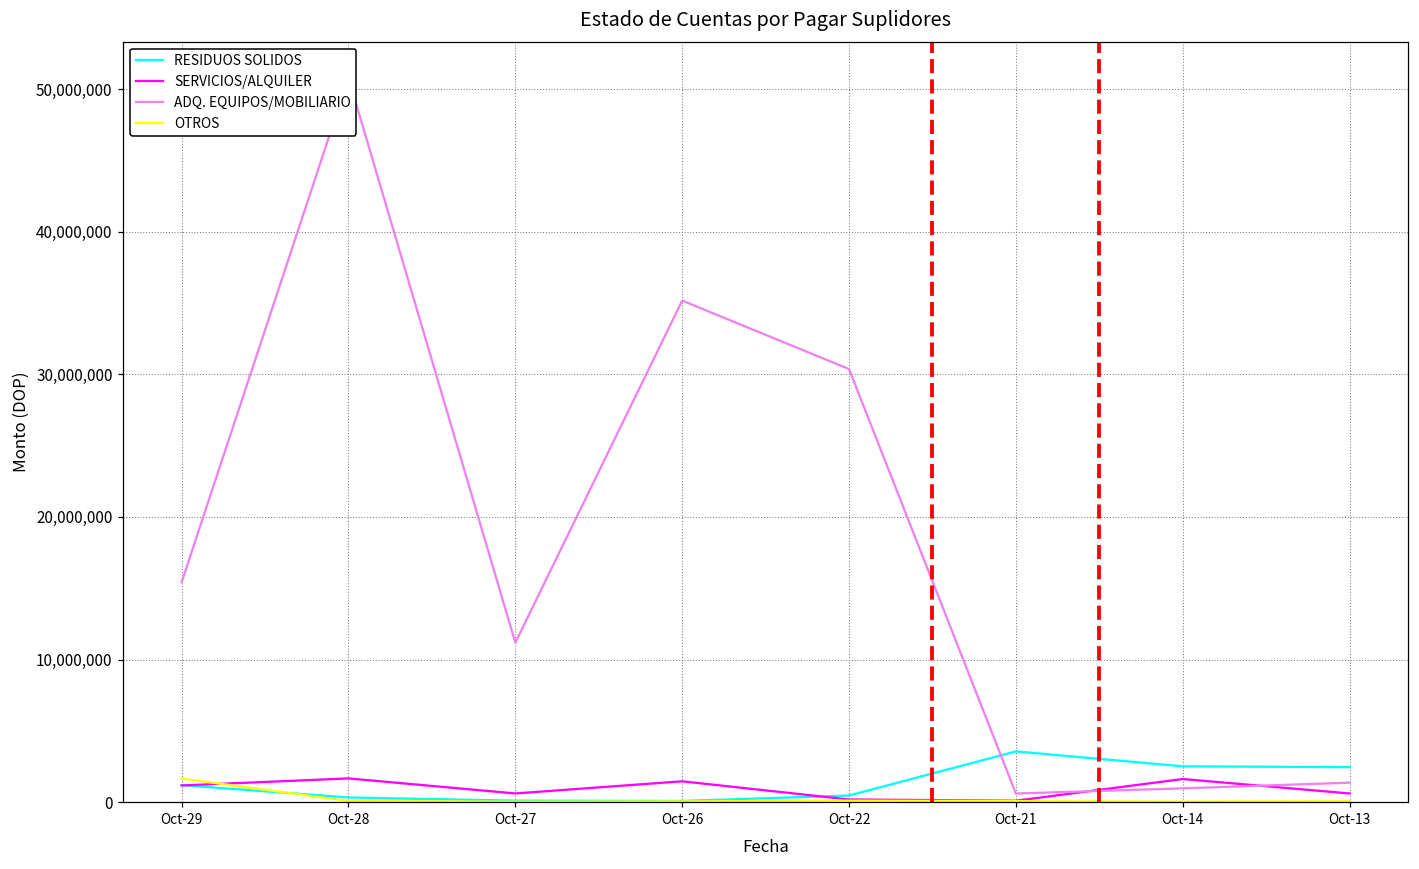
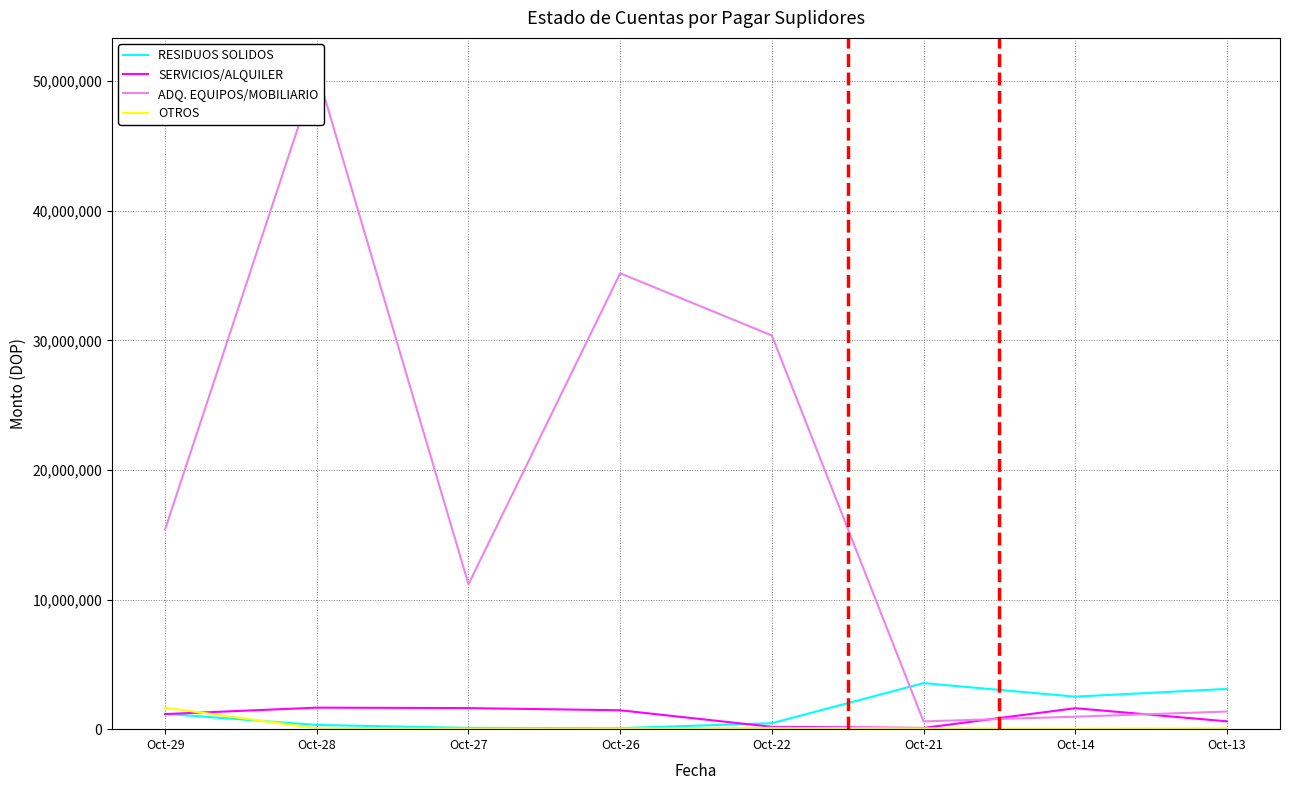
SERVICIOS/ALQUILER, Oct-27: 600,000 -> 1,600,000
RESIDUOS SOLIDOS, Oct-13: 2,500,000 -> 3,100,000
